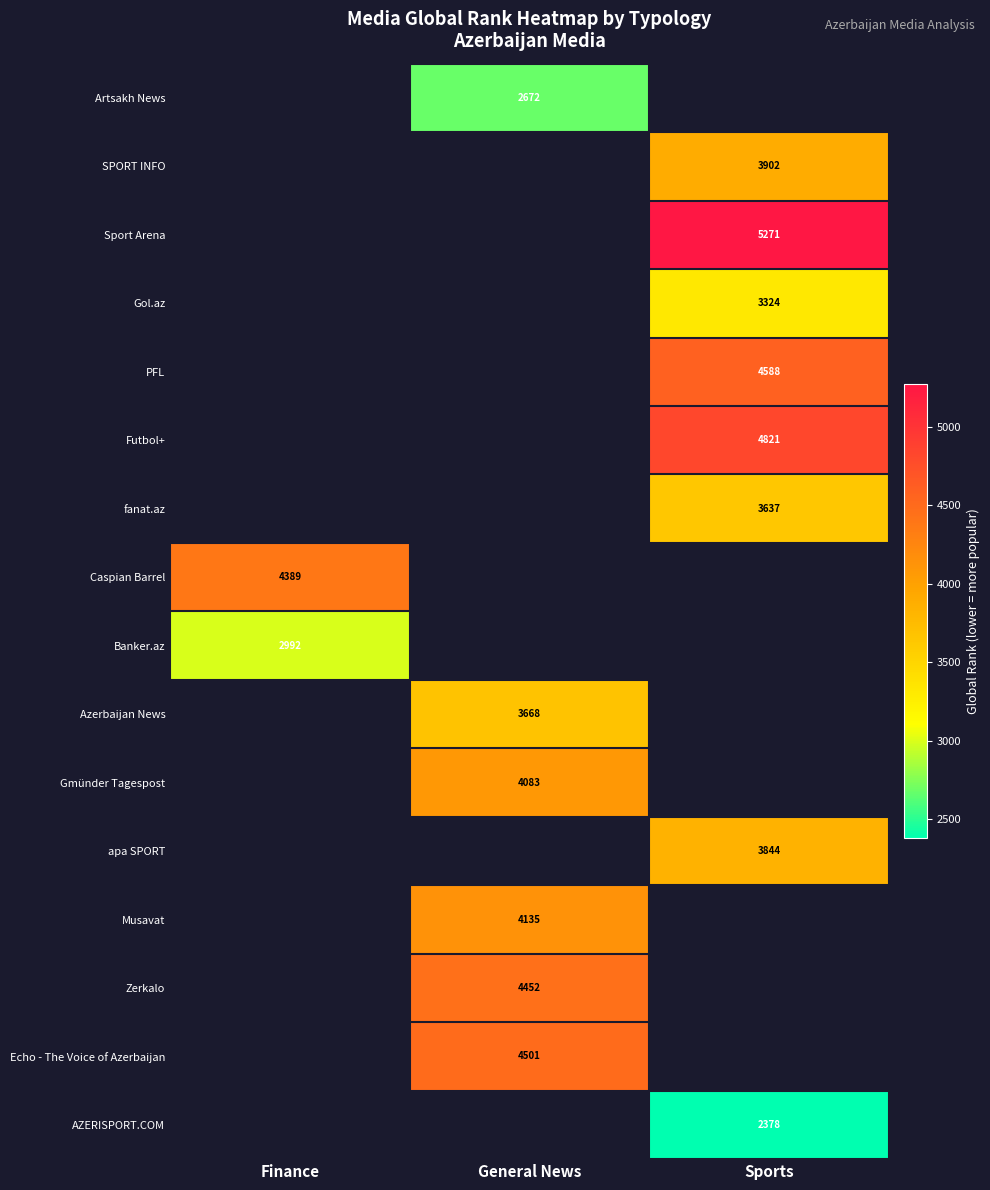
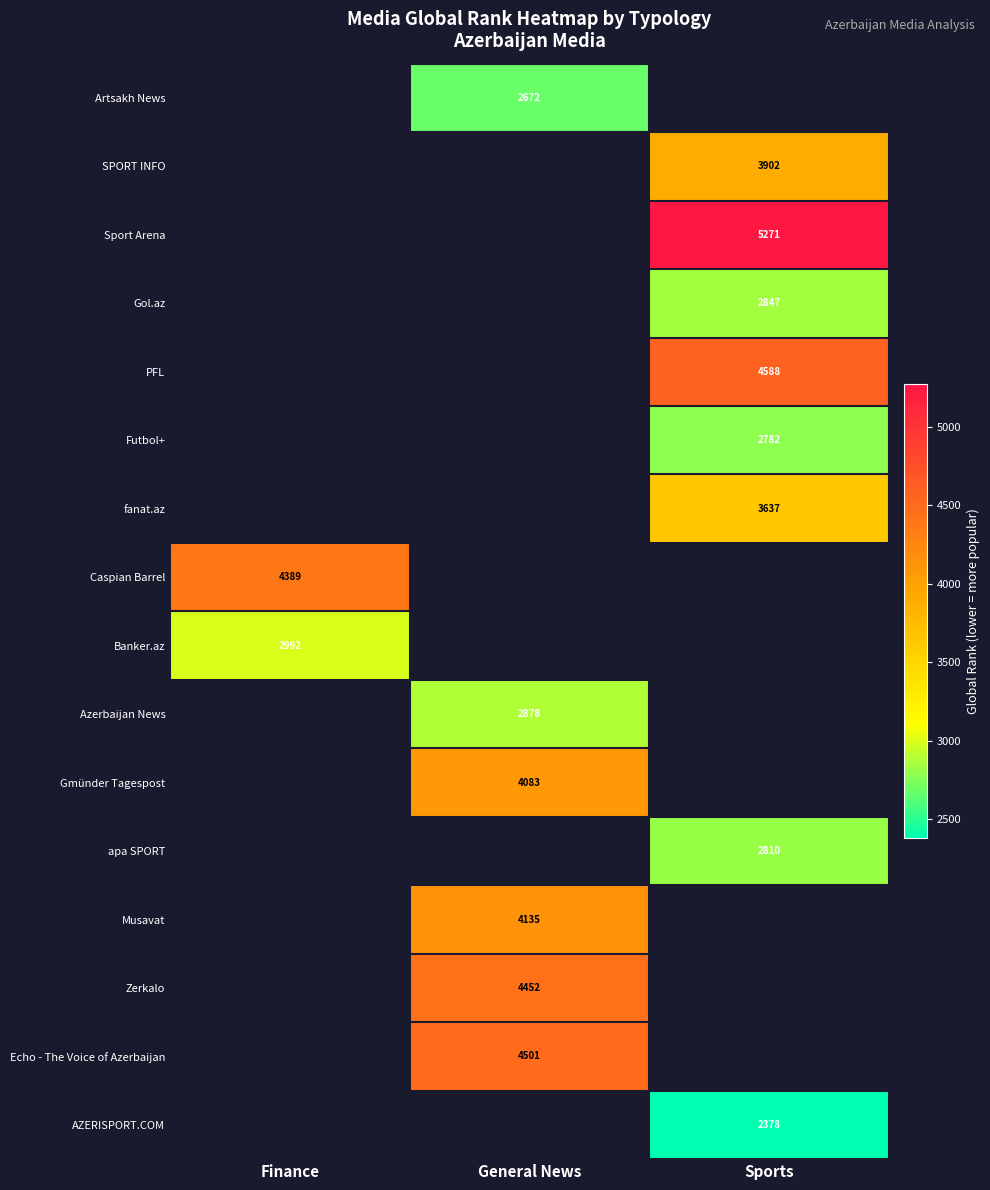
Gol.az, Sports: 3324 -> 2847
Futbol+, Sports: 4821 -> 2782
Azerbaijan News, General News: 3668 -> 2878
apa SPORT, Sports: 3844 -> 2810
